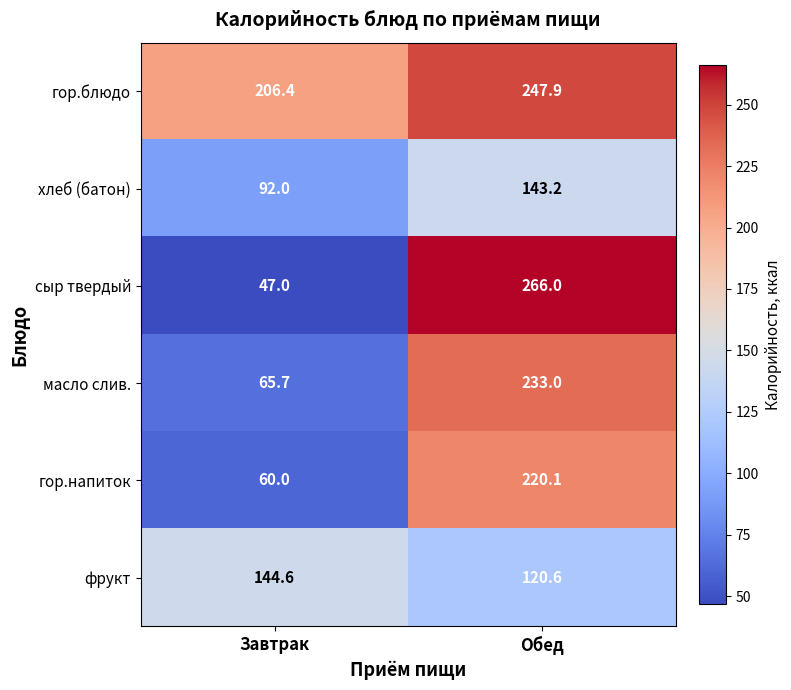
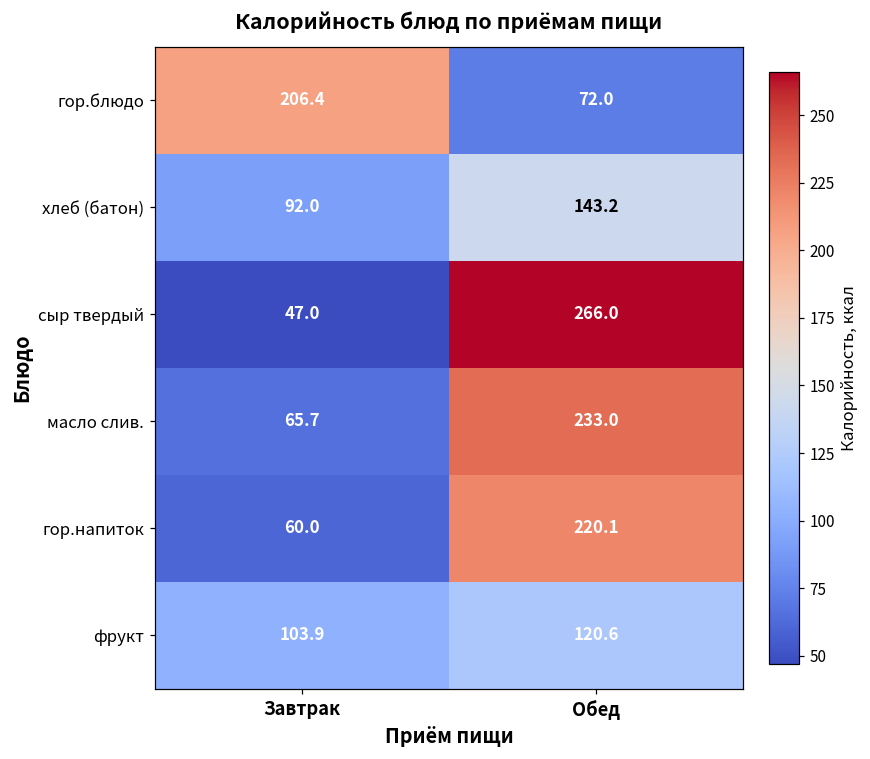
гор.блюдо, Обед: 247.9 -> 72.0
фрукт, Завтрак: 144.6 -> 103.9
